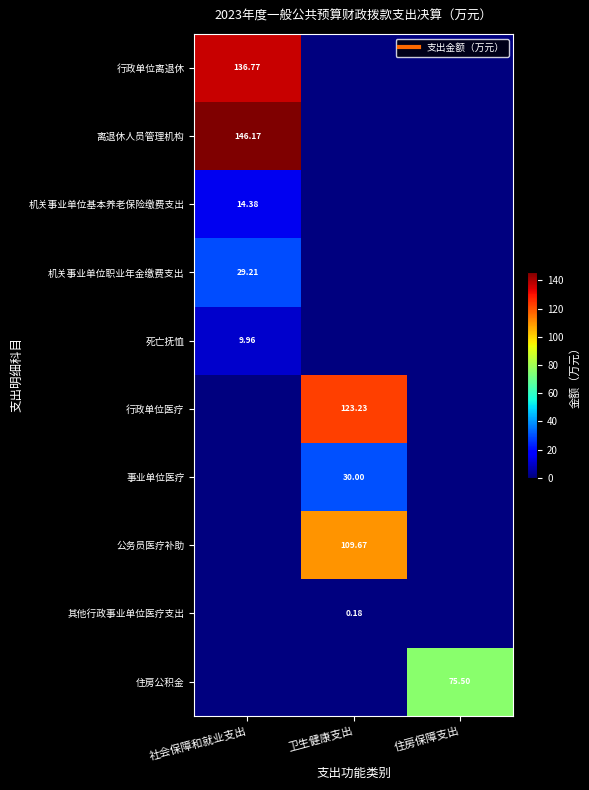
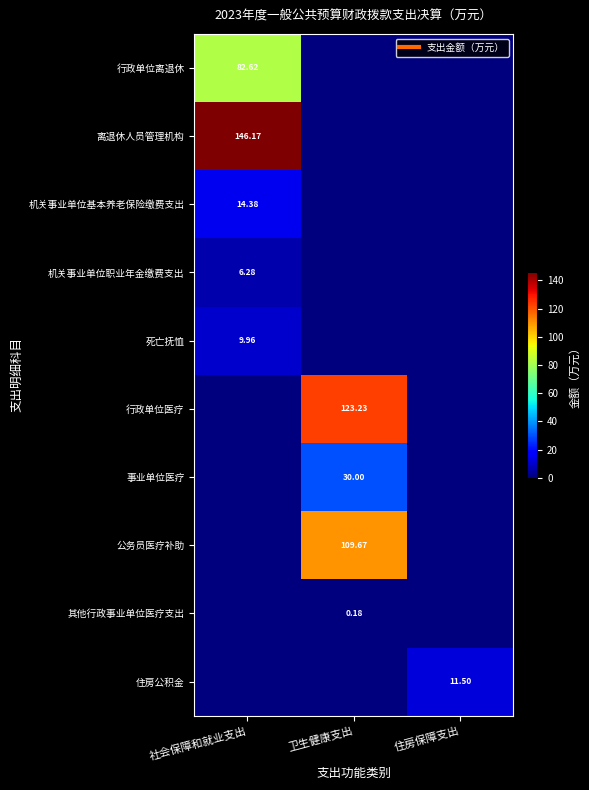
行政单位离退休, 社会保障和就业支出: 136.77 -> 82.62
机关事业单位职业年金缴费支出, 社会保障和就业支出: 29.21 -> 6.28
住房公积金, 住房保障支出: 75.50 -> 11.50
